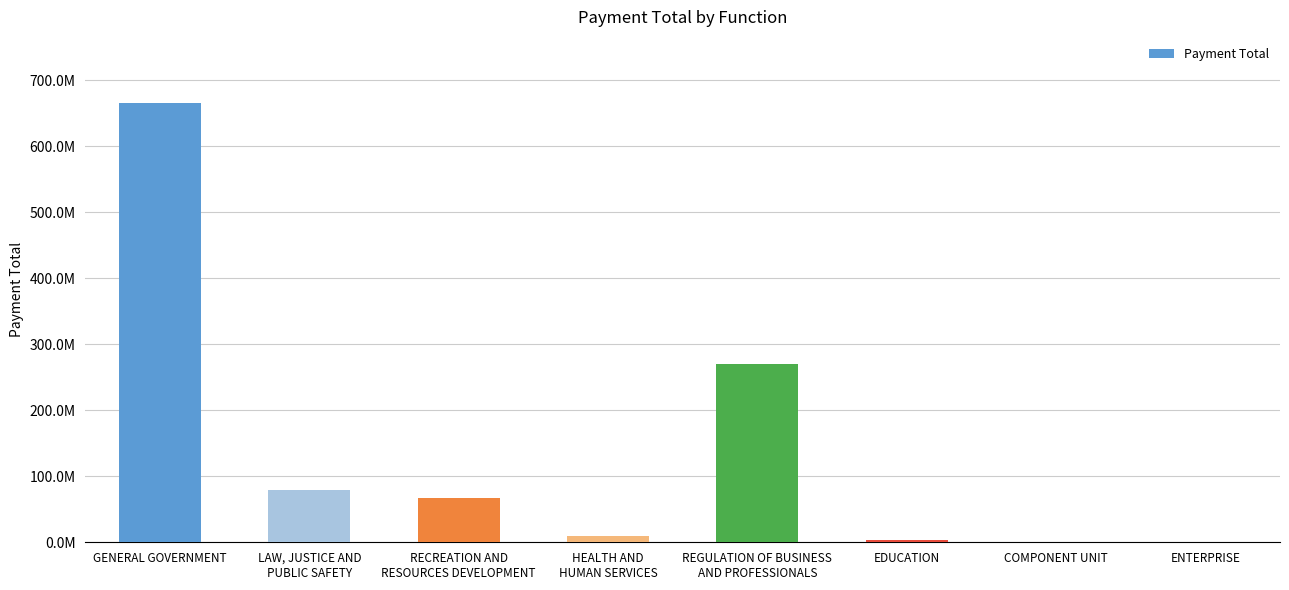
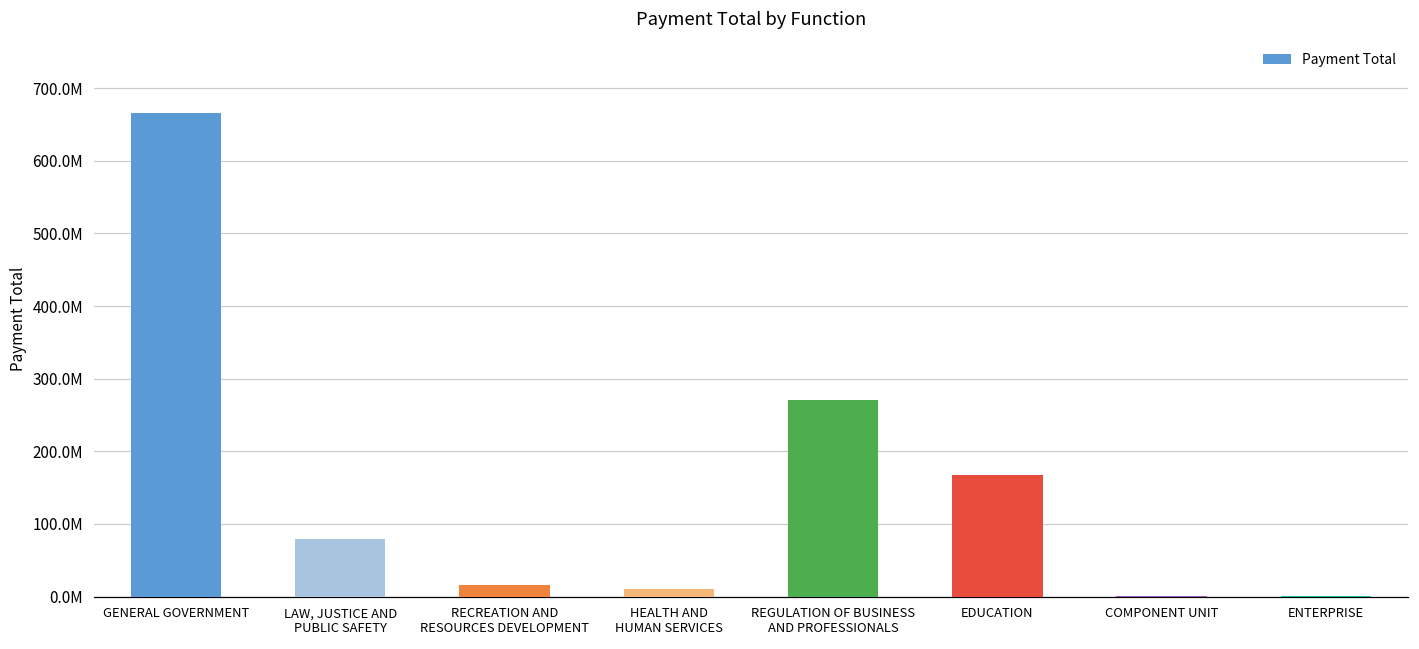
RECREATION AND RESOURCES DEVELOPMENT: 70000000 -> 20000000
EDUCATION: 0 -> 170000000
